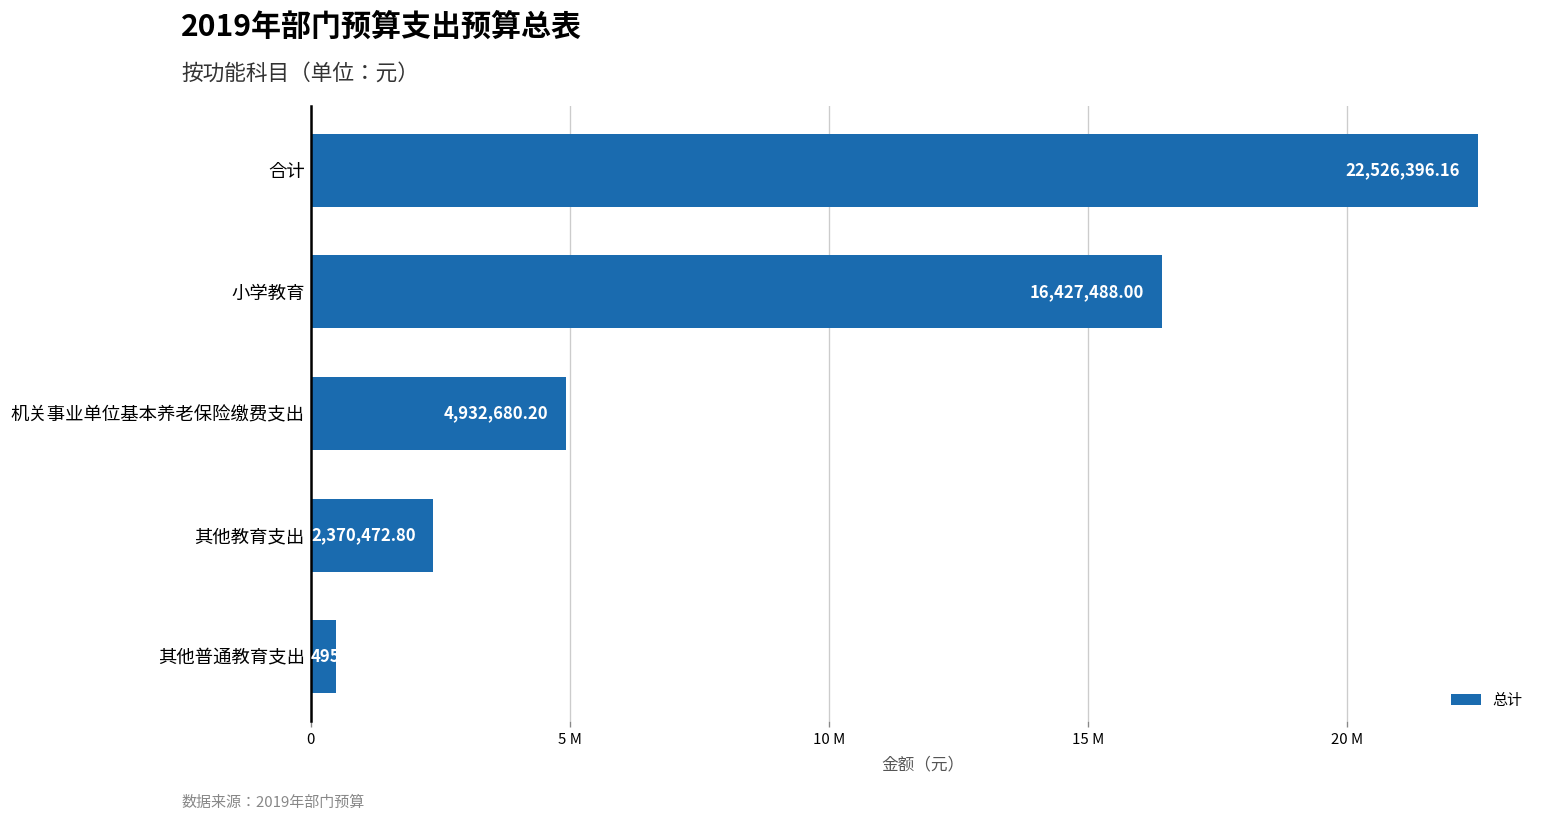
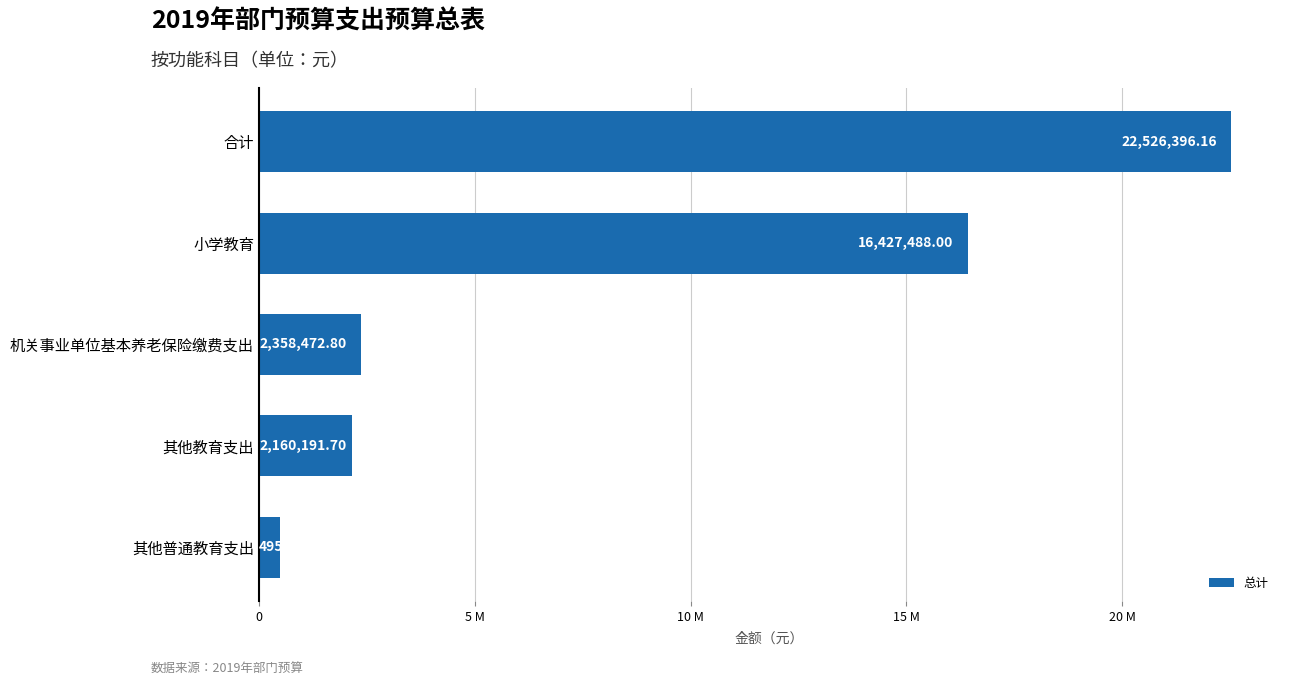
机关事业单位基本养老保险缴费支出: 4,932,680.20 -> 2,358,472.80
其他教育支出: 2,370,472.80 -> 2,160,191.70
